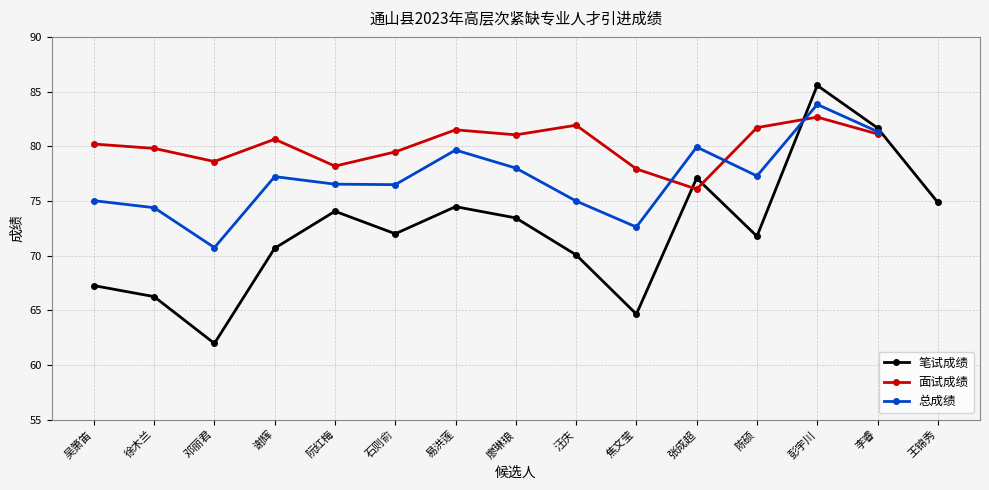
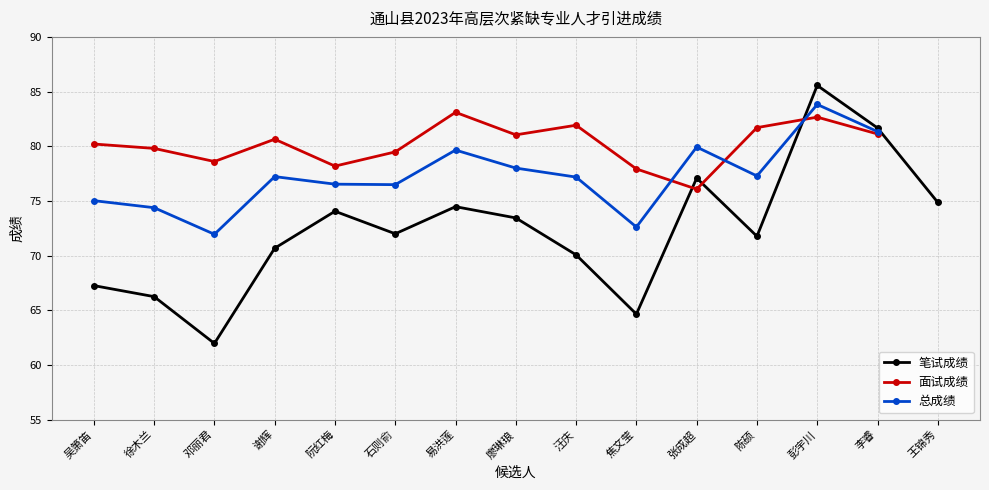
总成绩, 邓丽君: 70.7 -> 71.9
面试成绩, 易洪莲: 81.5 -> 83.1
总成绩, 汪庆: 75.0 -> 77.2
